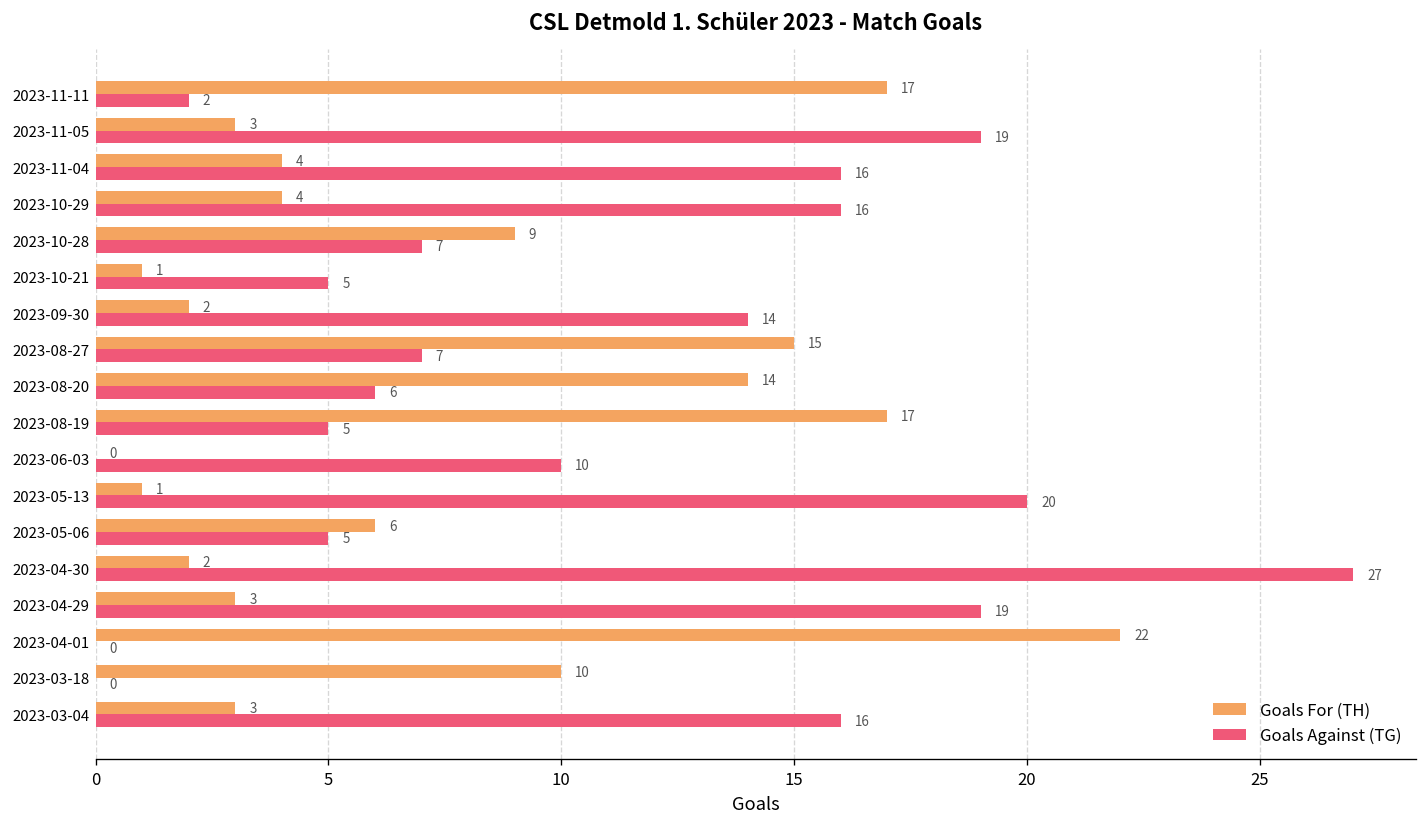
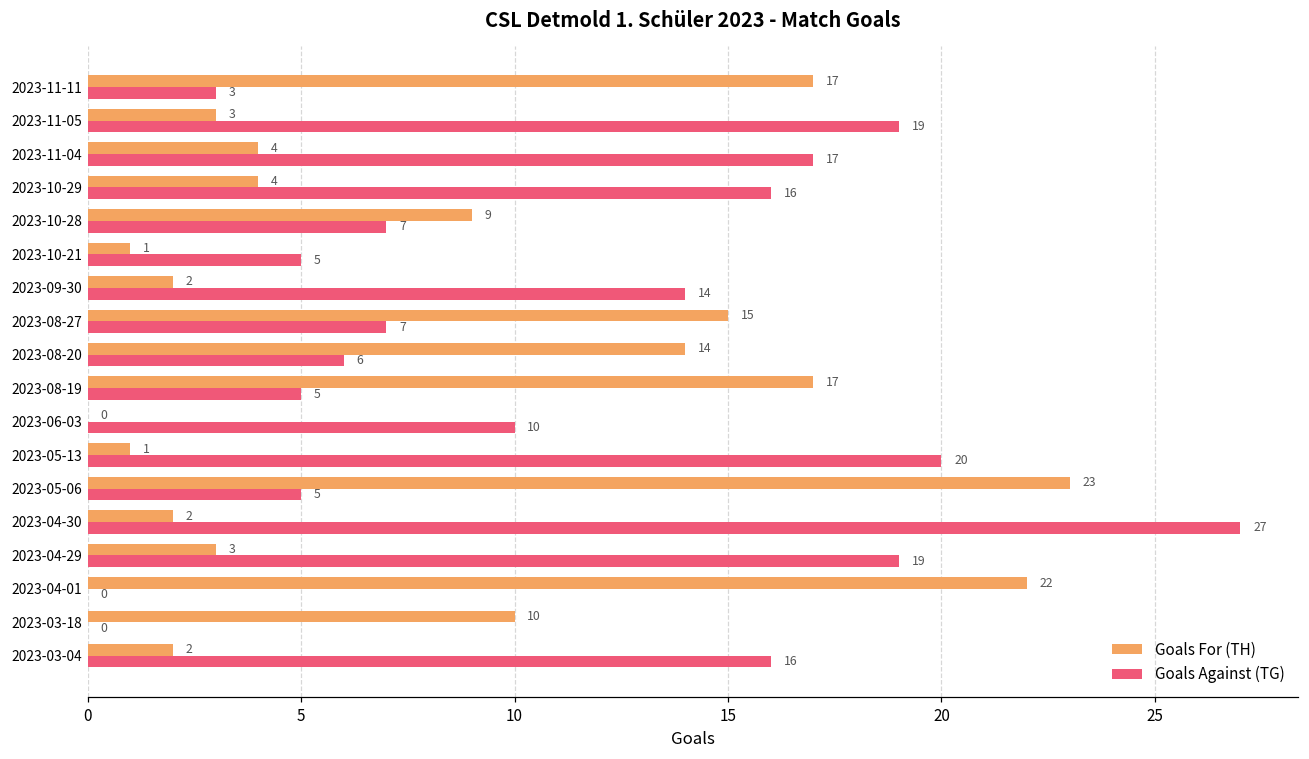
Goals Against (TG), 2023-11-11: 2 -> 3
Goals Against (TG), 2023-11-04: 16 -> 17
Goals For (TH), 2023-05-06: 6 -> 23
Goals For (TH), 2023-03-04: 3 -> 2
